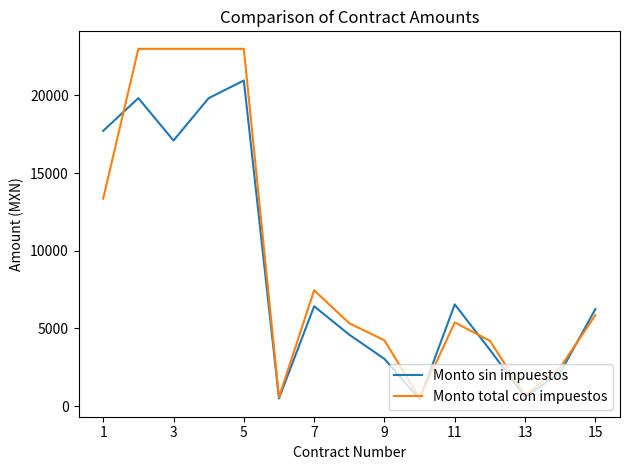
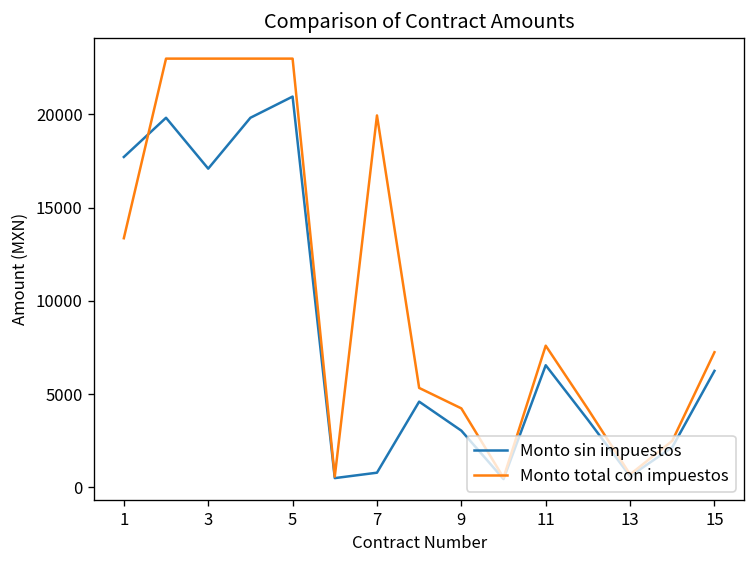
Monto sin impuestos, 7: 6400 -> 800
Monto total con impuestos, 7: 7500 -> 19900
Monto total con impuestos, 11: 5400 -> 7600
Monto total con impuestos, 15: 5900 -> 7300
